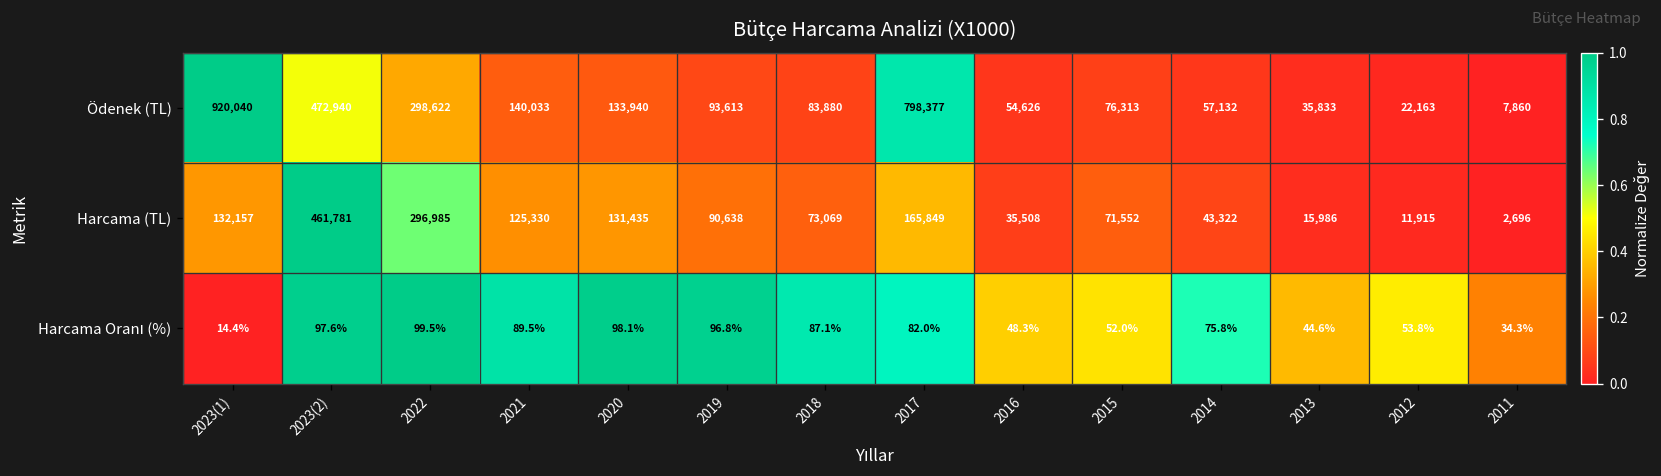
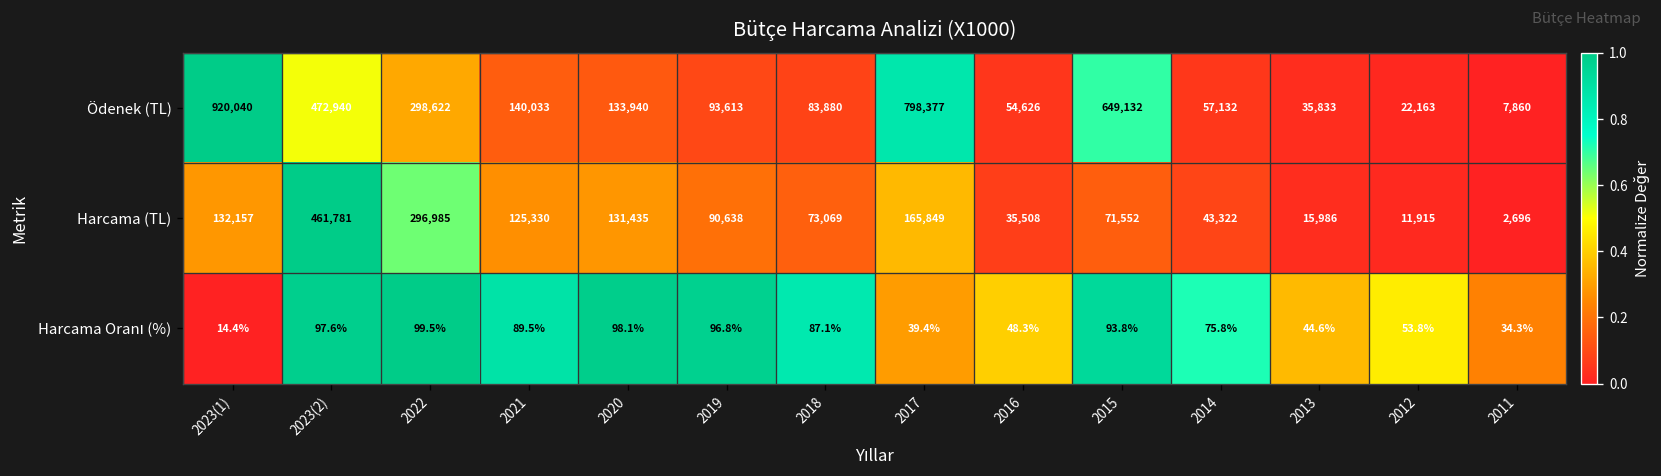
Ödenek (TL), 2015: 76,313 -> 649,132
Harcama Oranı (%), 2017: 82.0% -> 39.4%
Harcama Oranı (%), 2015: 52.0% -> 93.8%
